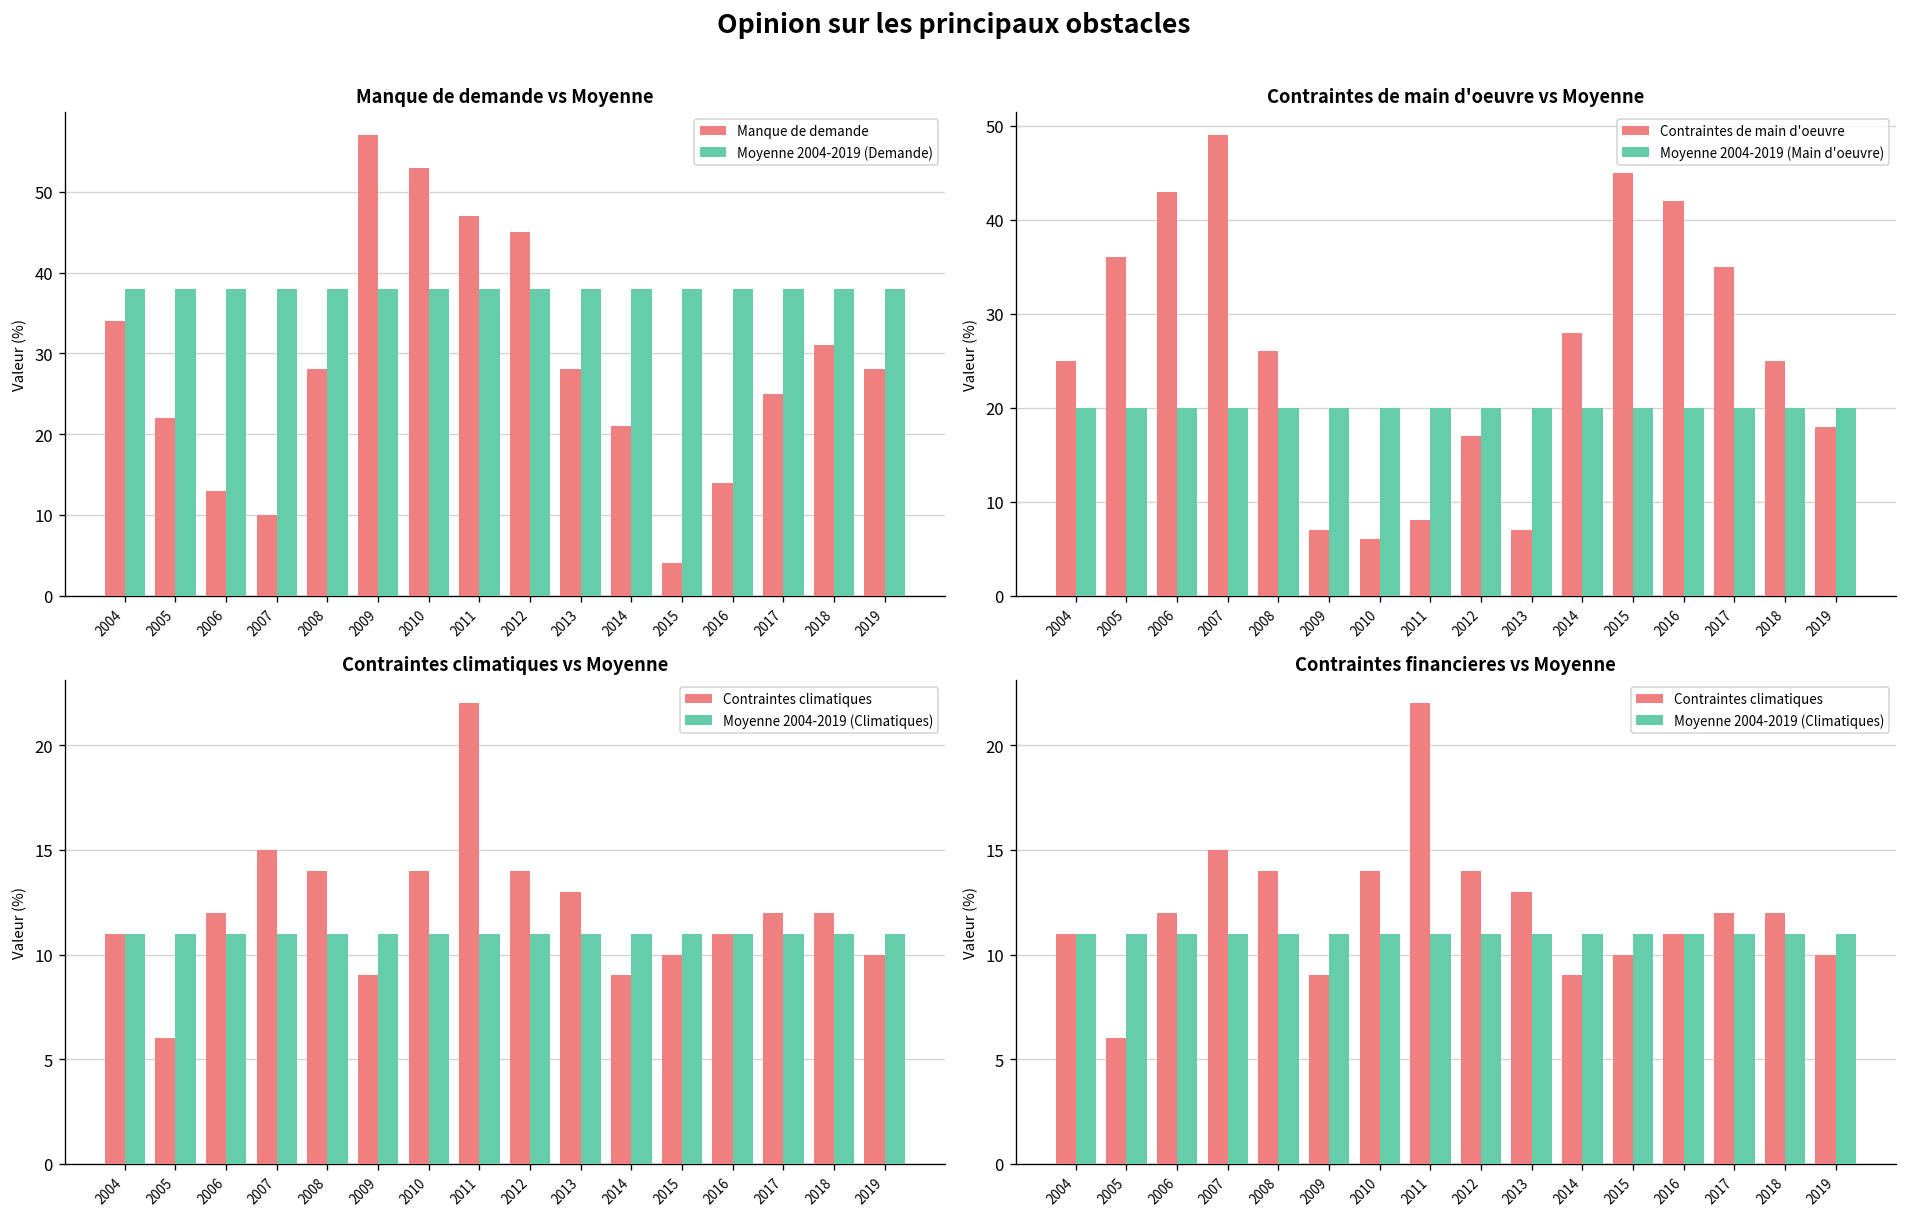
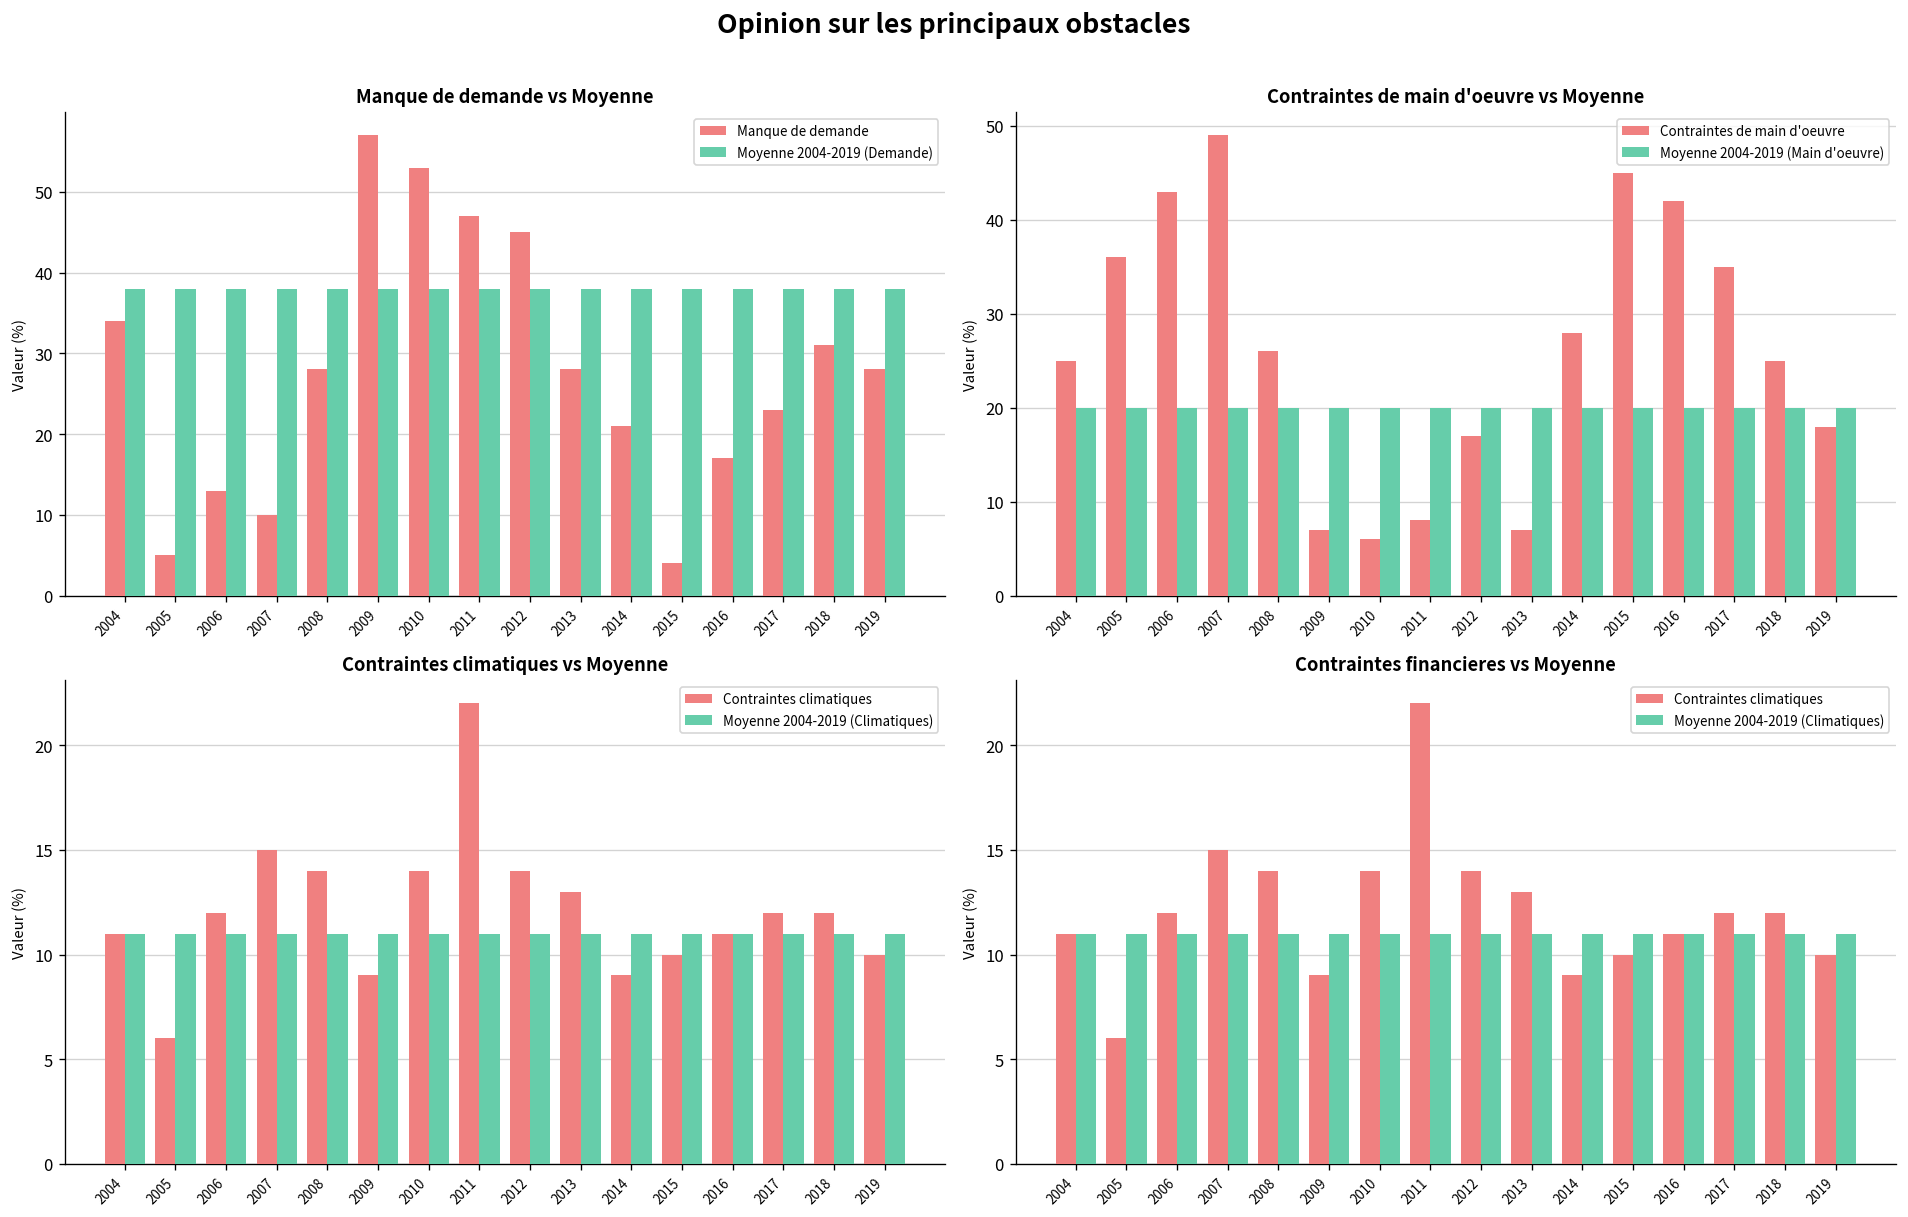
Manque de demande vs Moyenne, Manque de demande, 2005: 22 -> 5
Manque de demande vs Moyenne, Manque de demande, 2016: 14 -> 17
Manque de demande vs Moyenne, Manque de demande, 2017: 25 -> 23
